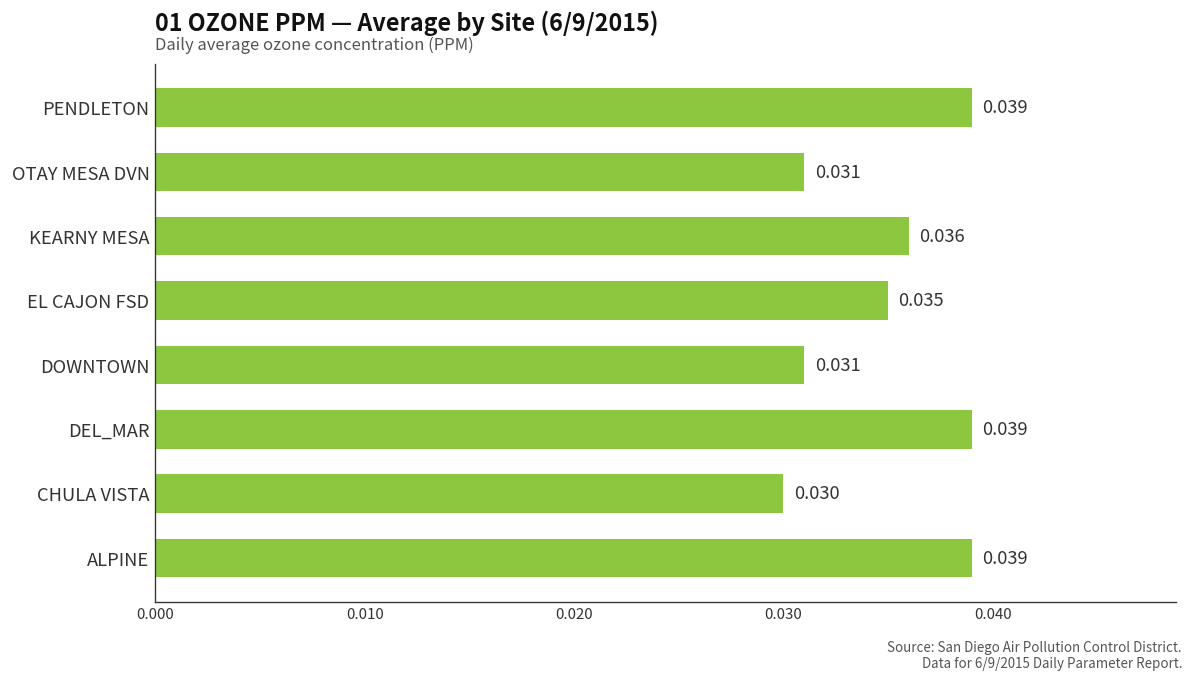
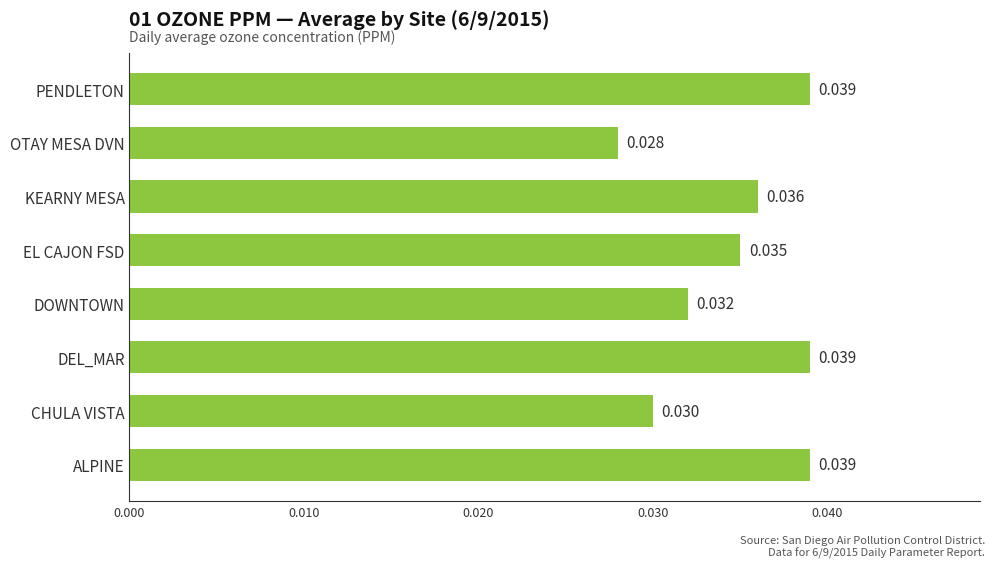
OTAY MESA DVN: 0.031 -> 0.028
DOWNTOWN: 0.031 -> 0.032
